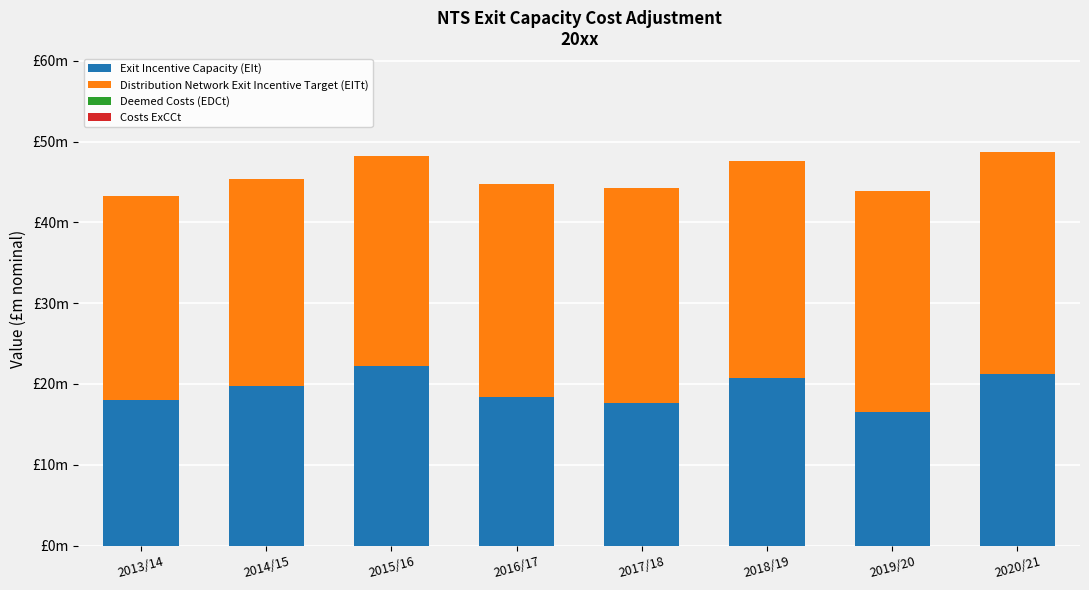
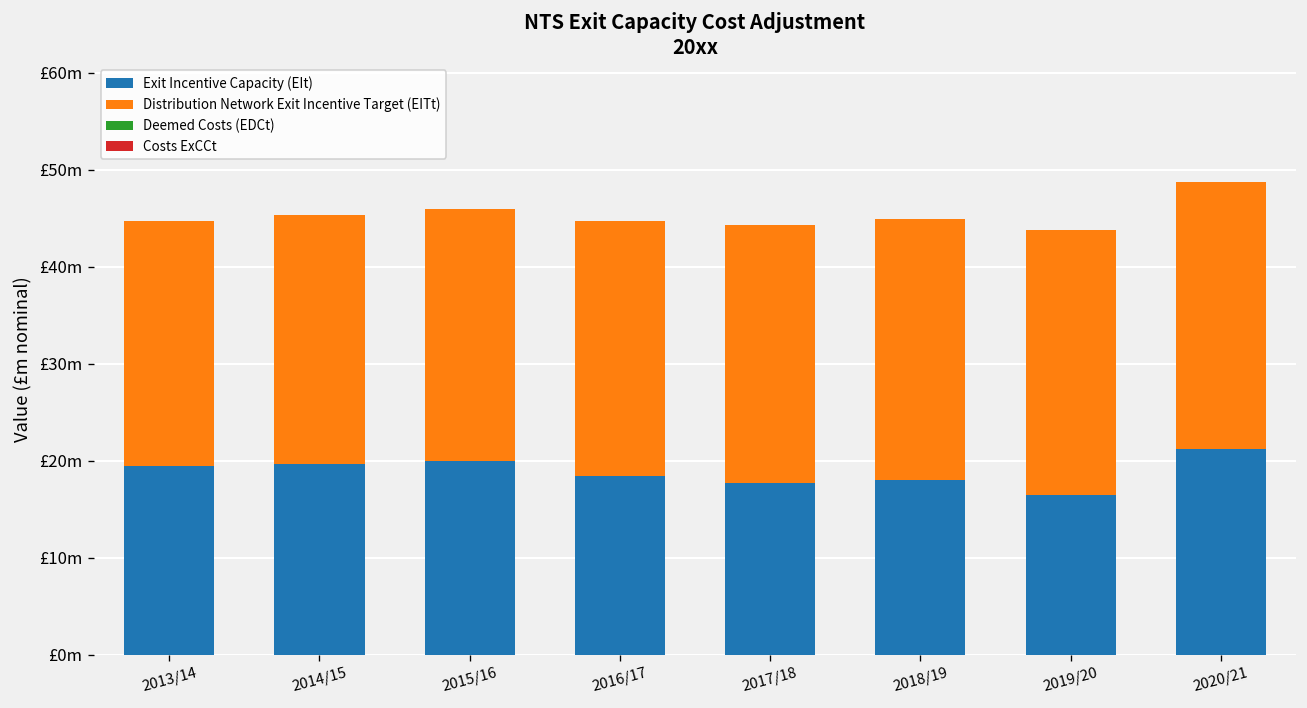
Exit Incentive Capacity (EIt), 2013/14: £18m -> £19m
Exit Incentive Capacity (EIt), 2015/16: £22m -> £20m
Exit Incentive Capacity (EIt), 2018/19: £21m -> £18m
